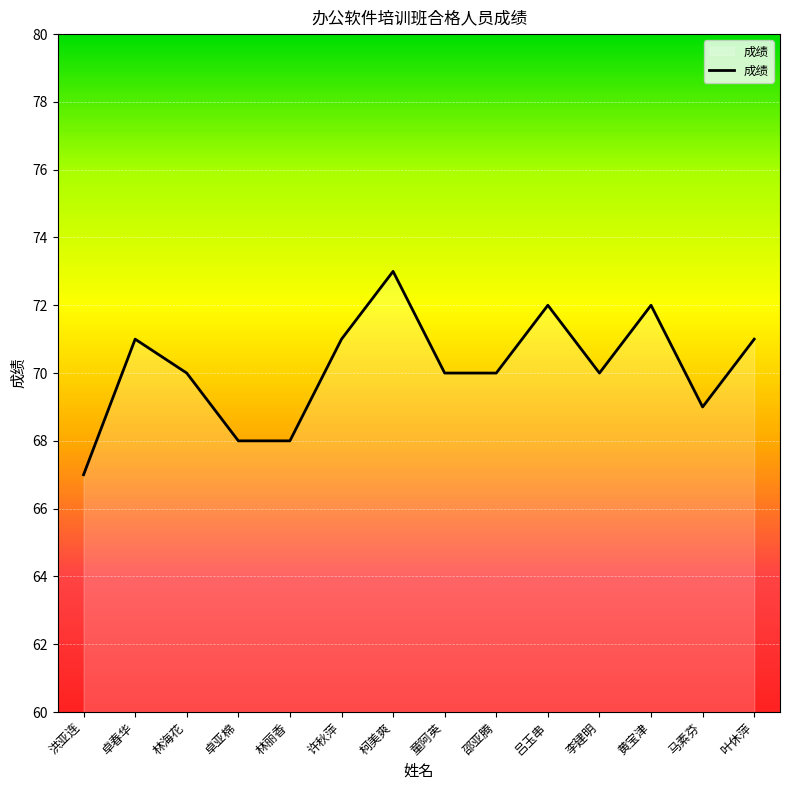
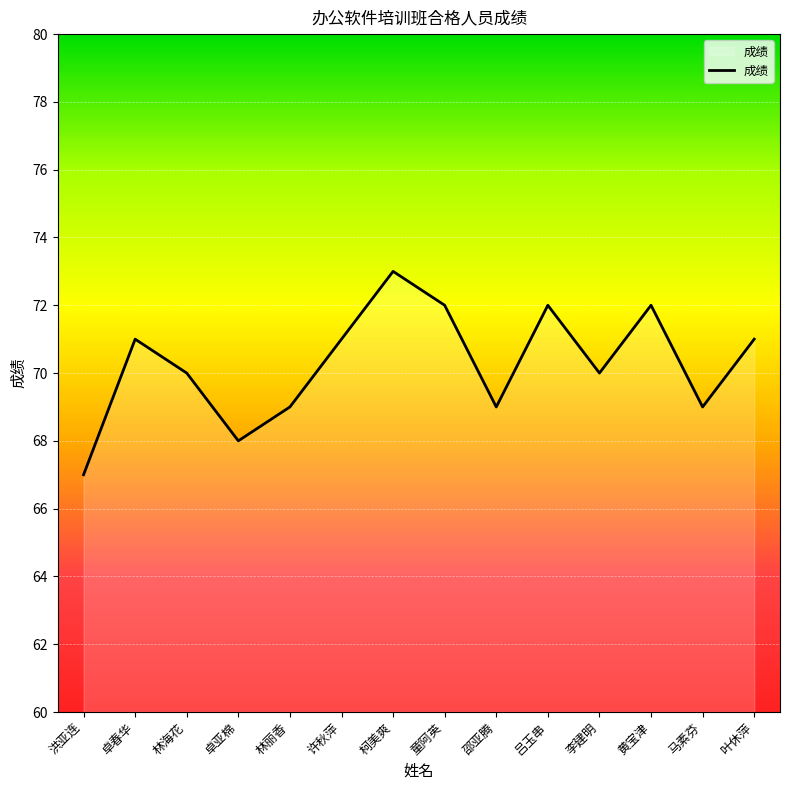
林丽香: 68 -> 69
童阿英: 70 -> 72
邵亚腾: 70 -> 69
